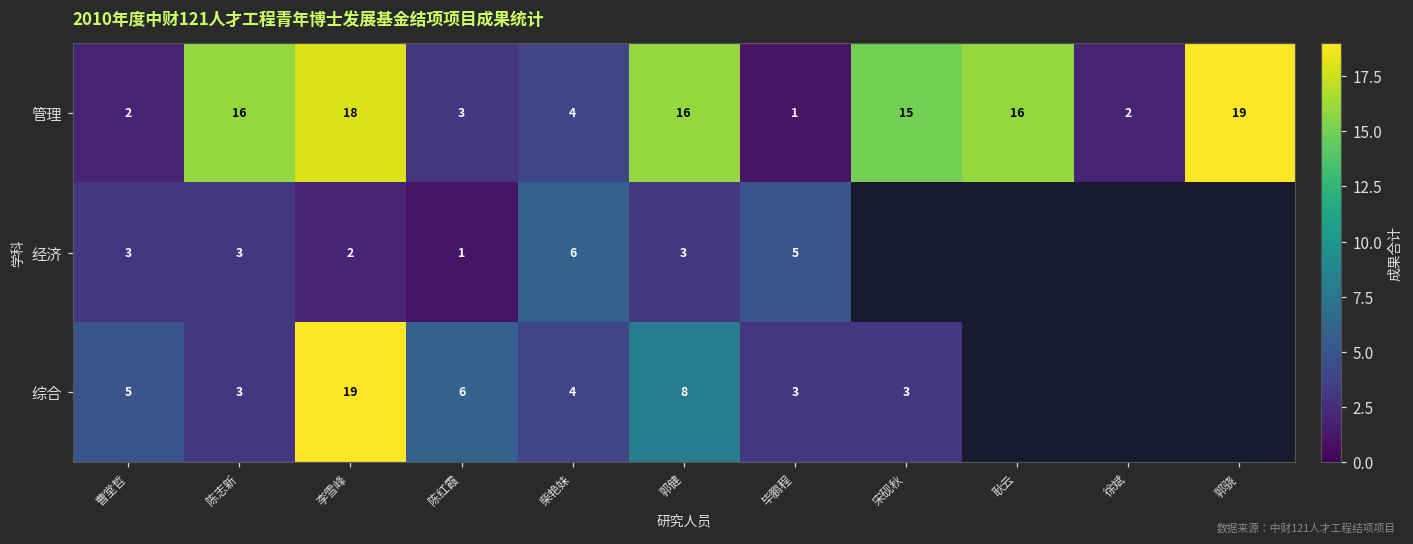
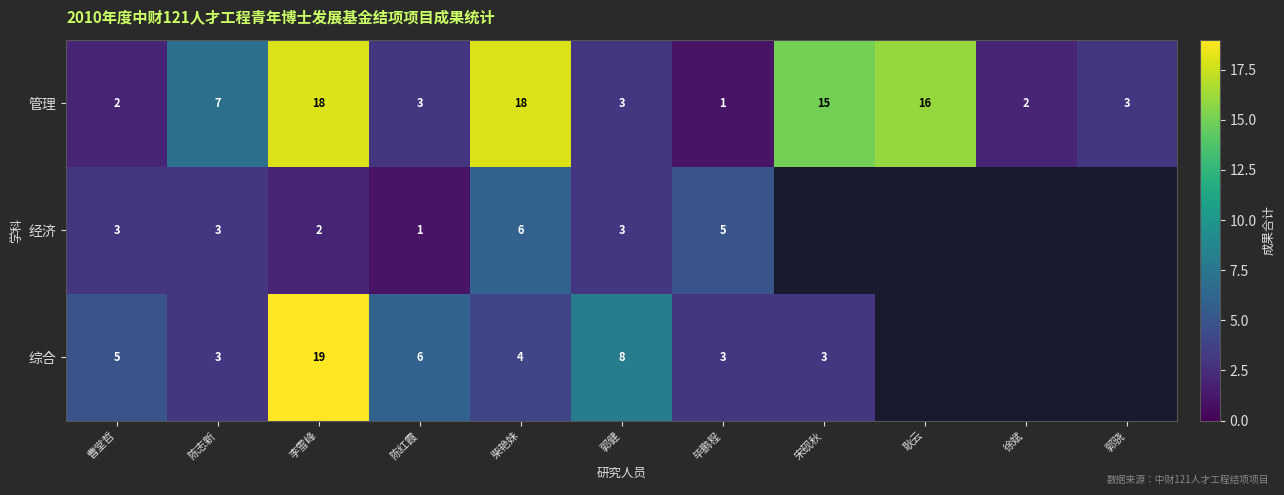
管理, 陈志新: 16 -> 7
管理, 柴艳妹: 4 -> 18
管理, 郭健: 16 -> 3
管理, 郭骁: 19 -> 3
